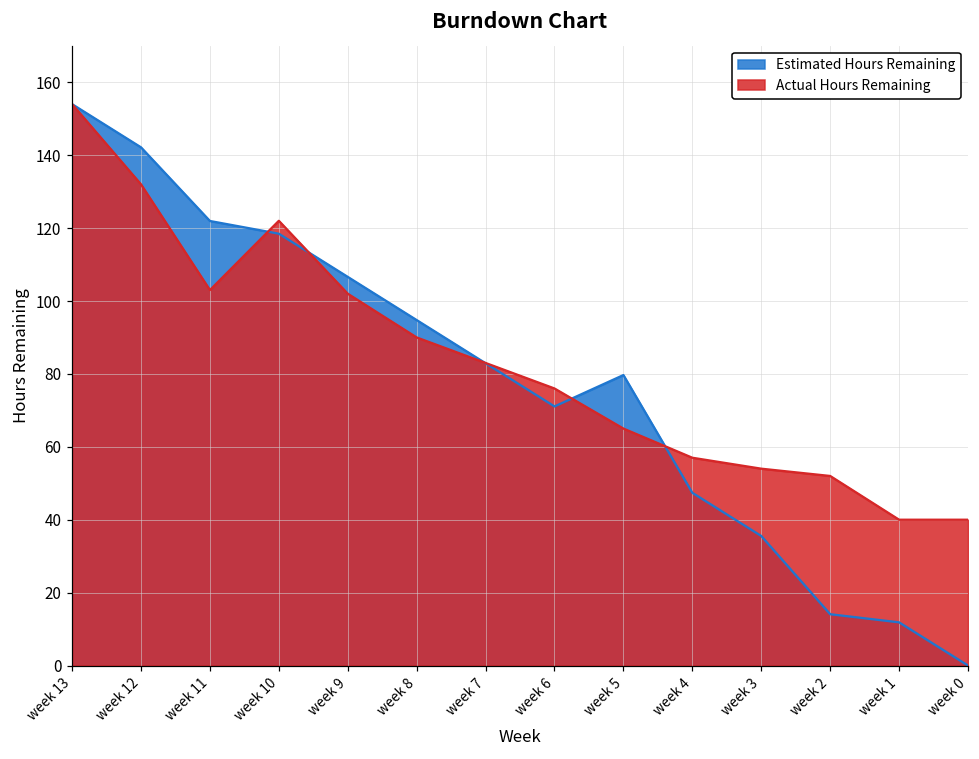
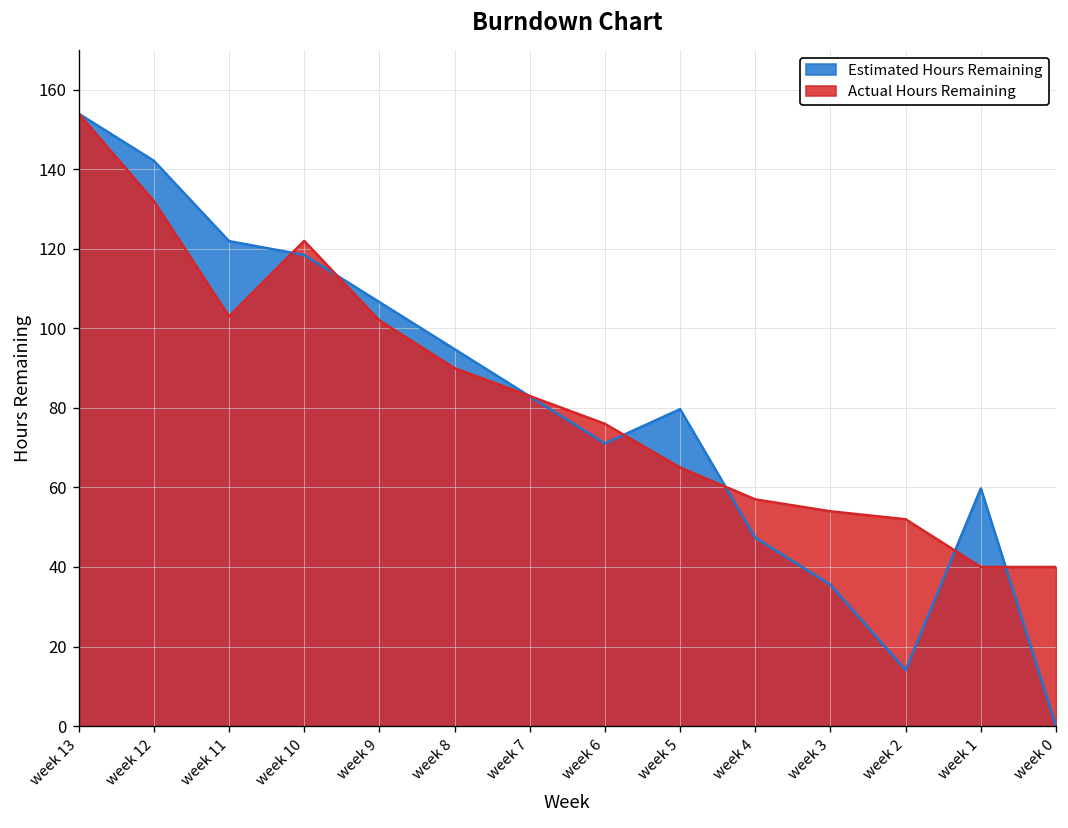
Estimated Hours Remaining, week 1: 12 -> 60
